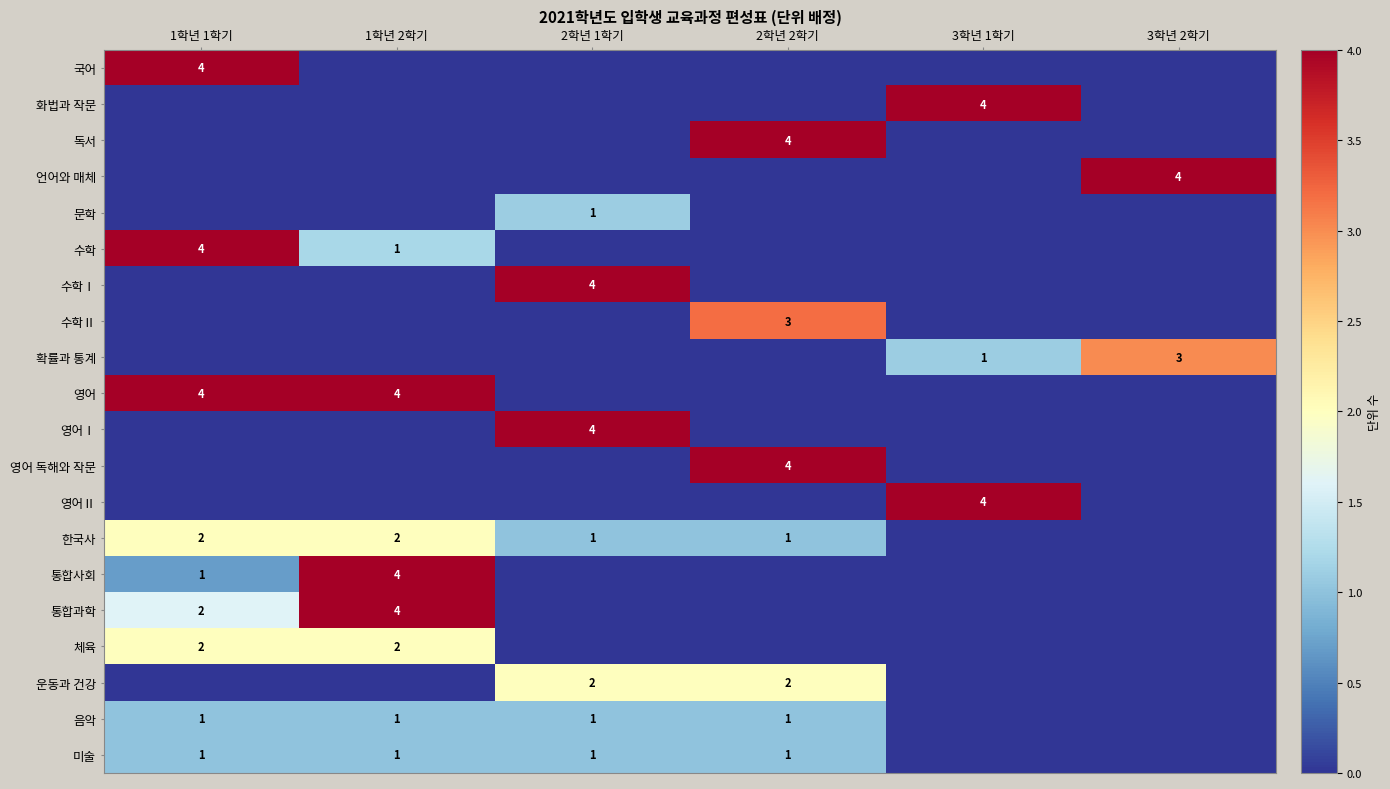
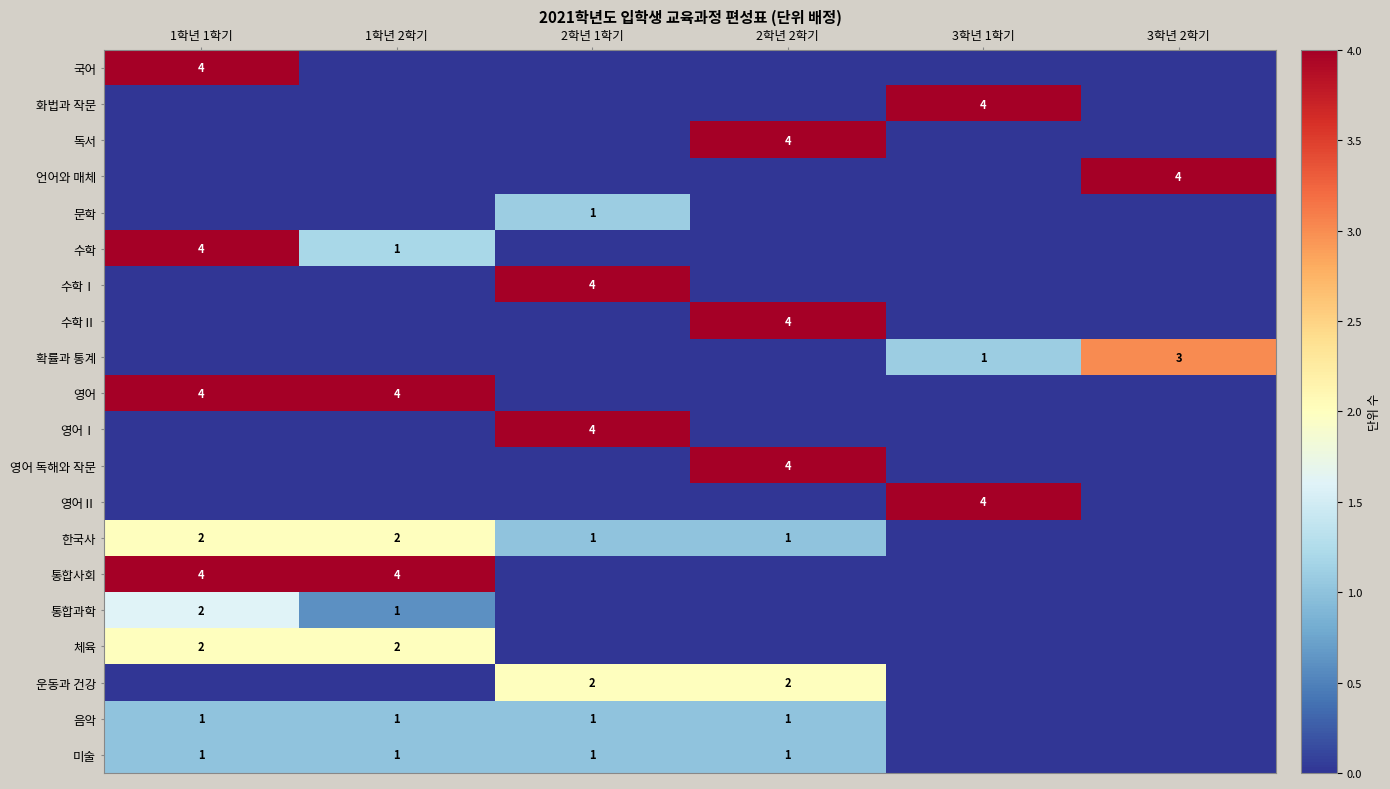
수학Ⅱ, 2학년 2학기: 3 -> 4
통합사회, 1학년 1학기: 1 -> 4
통합과학, 1학년 2학기: 4 -> 1
